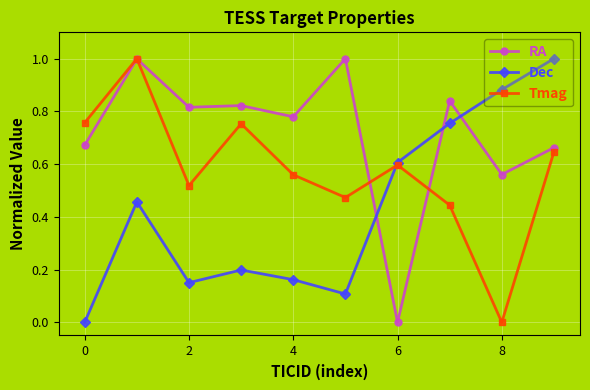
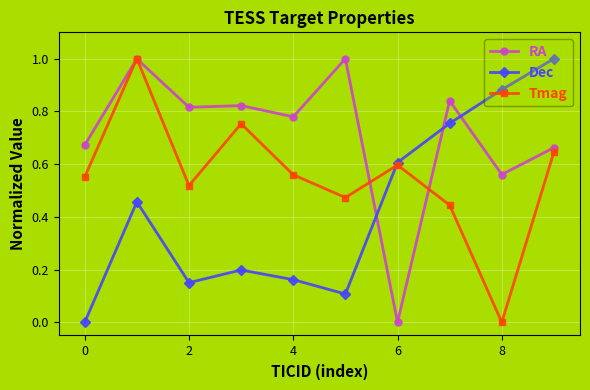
Tmag, 0: 0.76 -> 0.55
